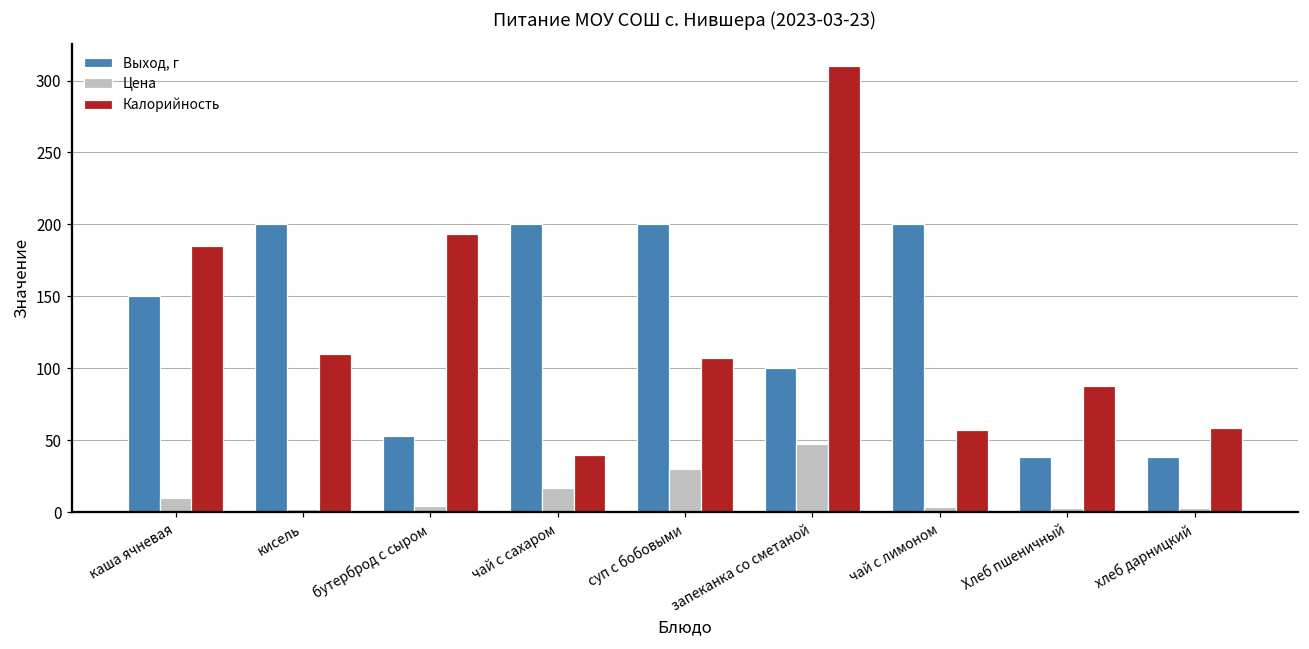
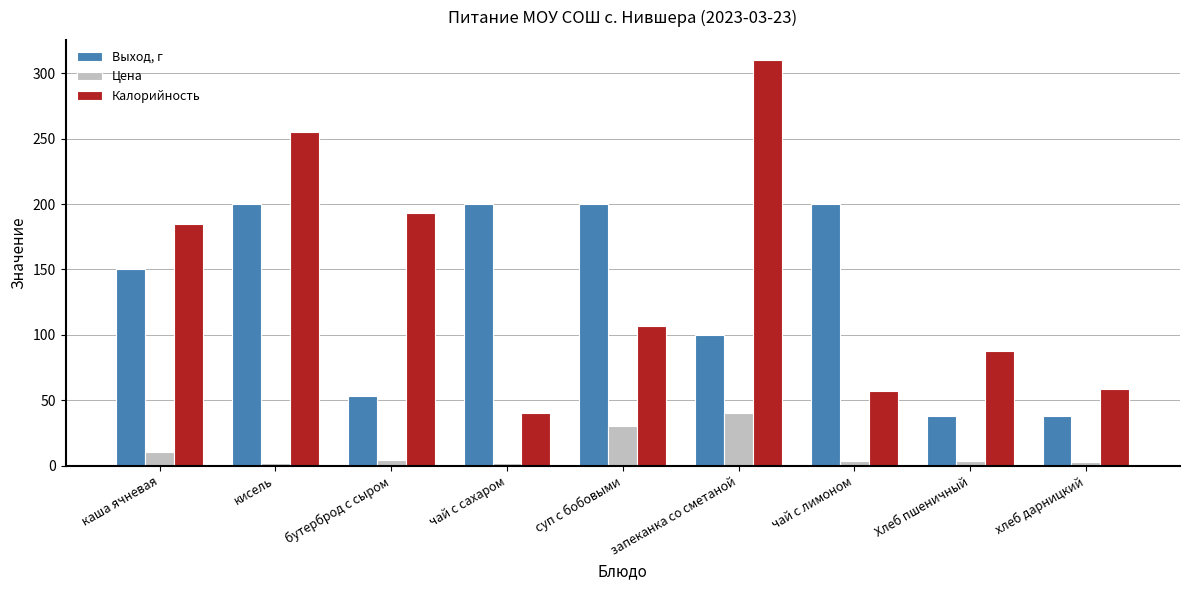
Калорийность, кисель: 110 -> 255
Цена, чай с сахаром: 17 -> 2
Цена, запеканка со сметаной: 47 -> 40
